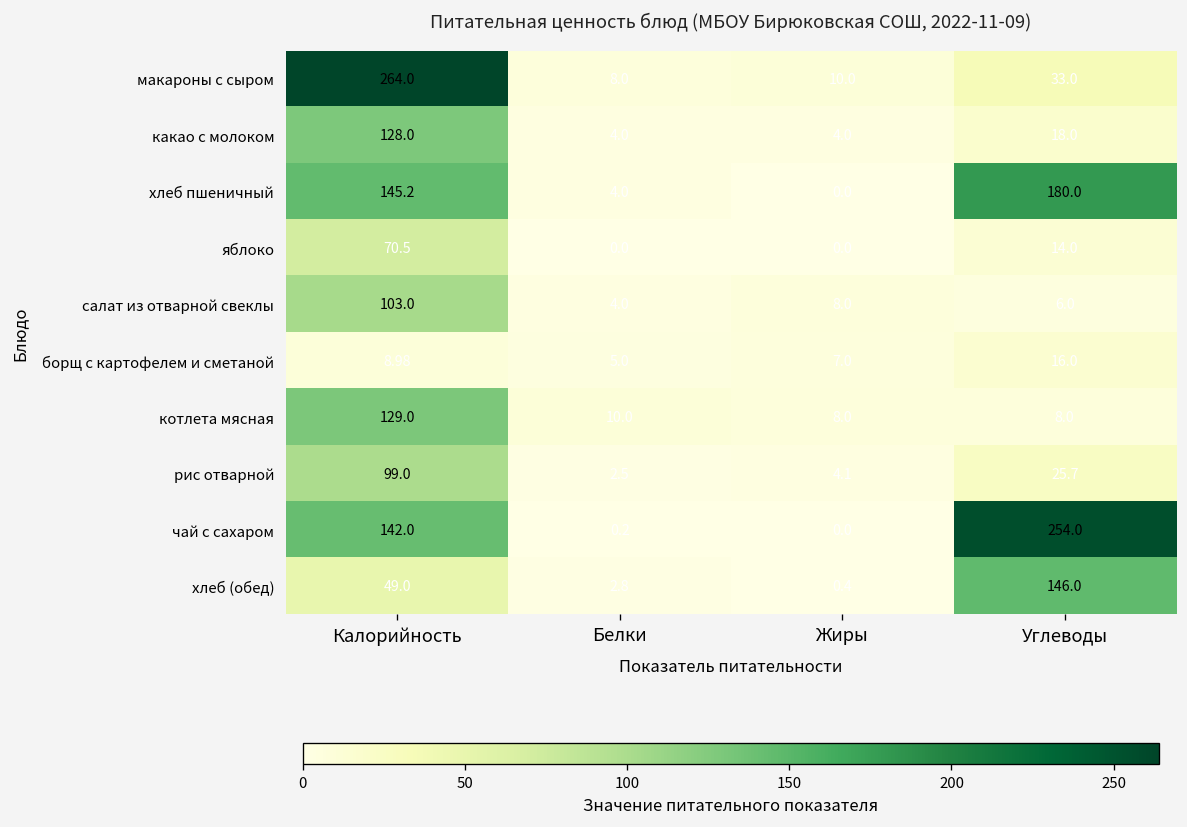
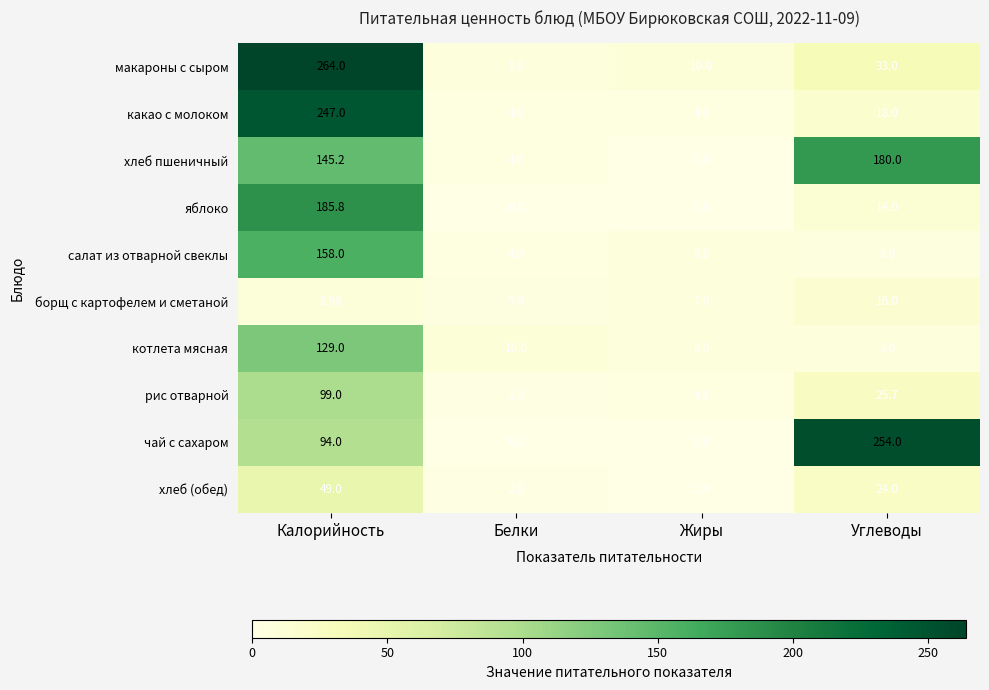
какао с молоком, Калорийность: 128.0 -> 247.0
яблоко, Калорийность: 70.5 -> 185.8
салат из отварной свеклы, Калорийность: 103.0 -> 158.0
чай с сахаром, Калорийность: 142.0 -> 94.0
хлеб (обед), Углеводы: 146.0 -> 24.0
